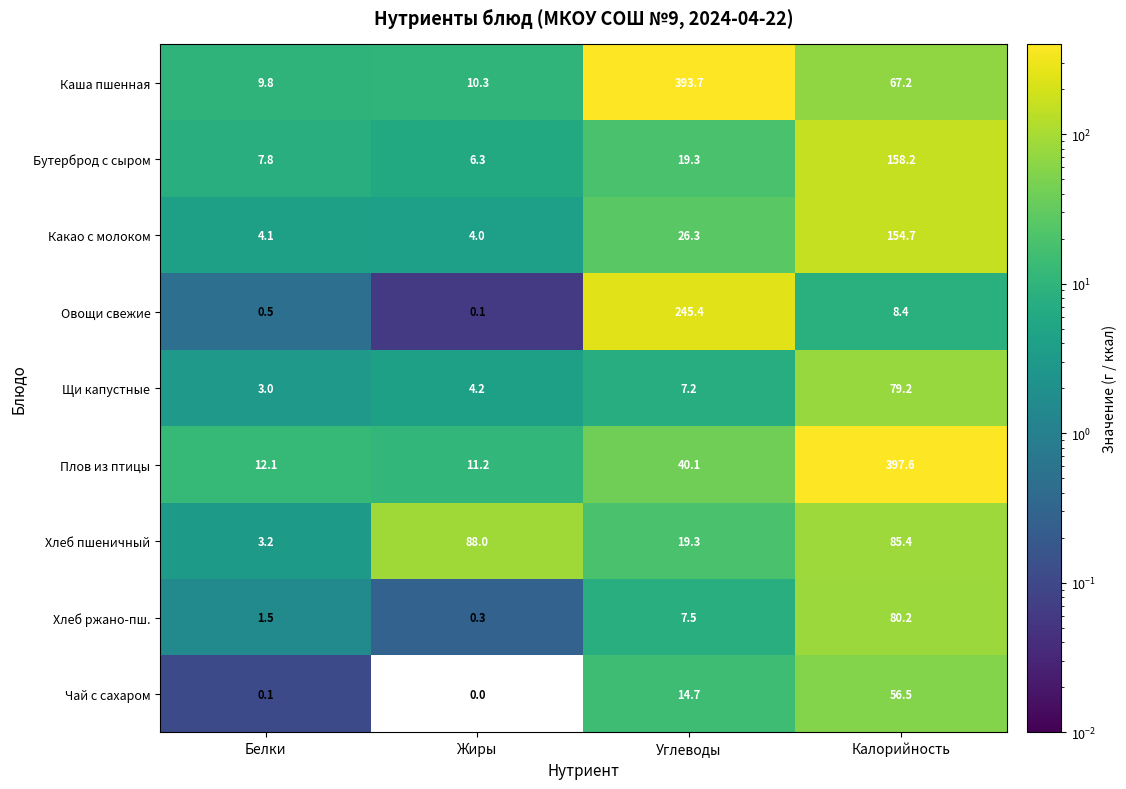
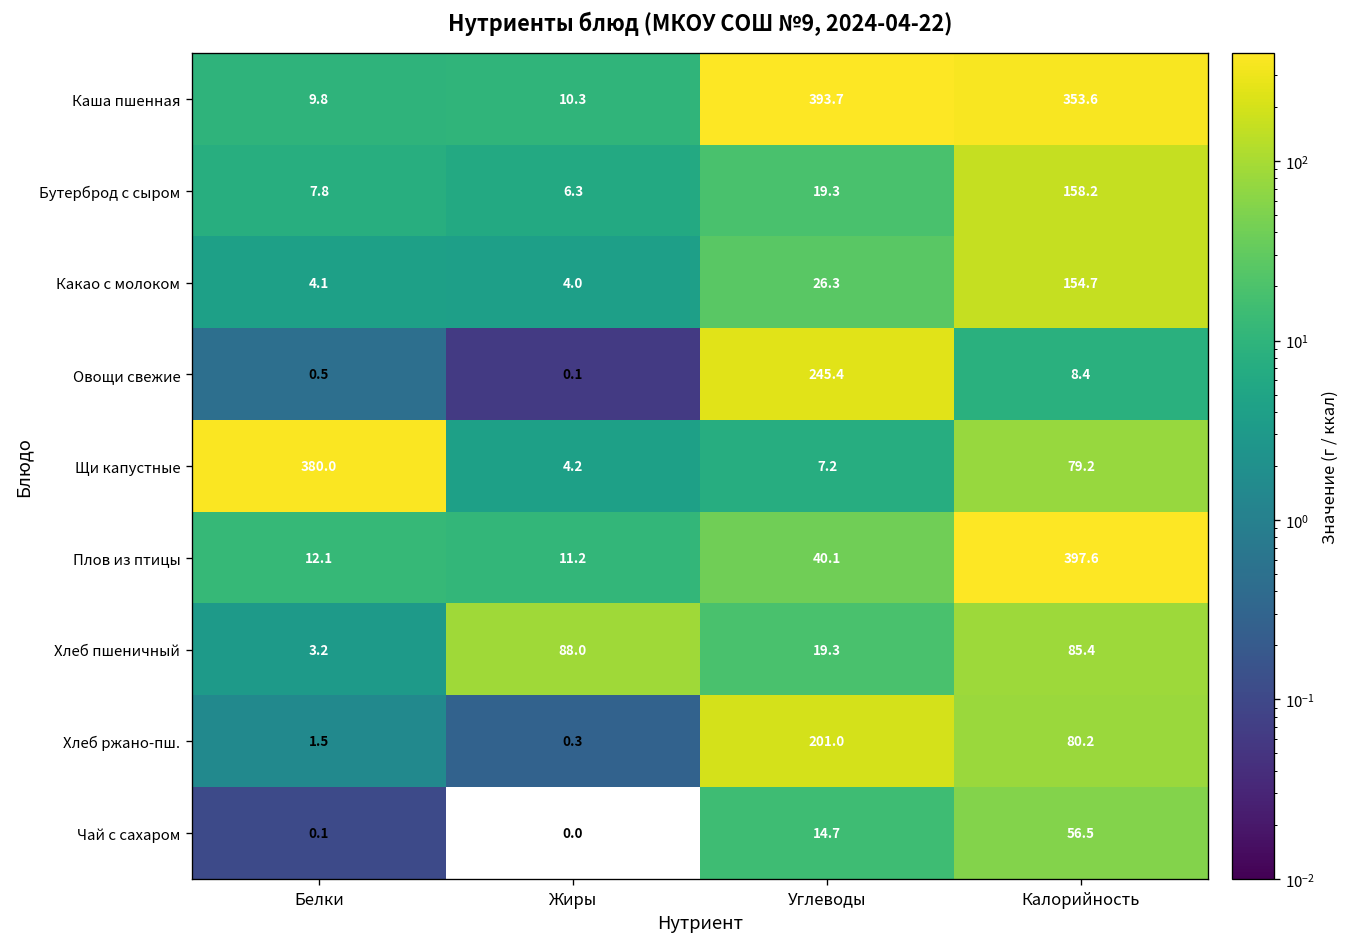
Каша пшенная, Калорийность: 67.2 -> 353.6
Щи капустные, Белки: 3.0 -> 380.0
Хлеб ржано-пш., Углеводы: 7.5 -> 201.0
